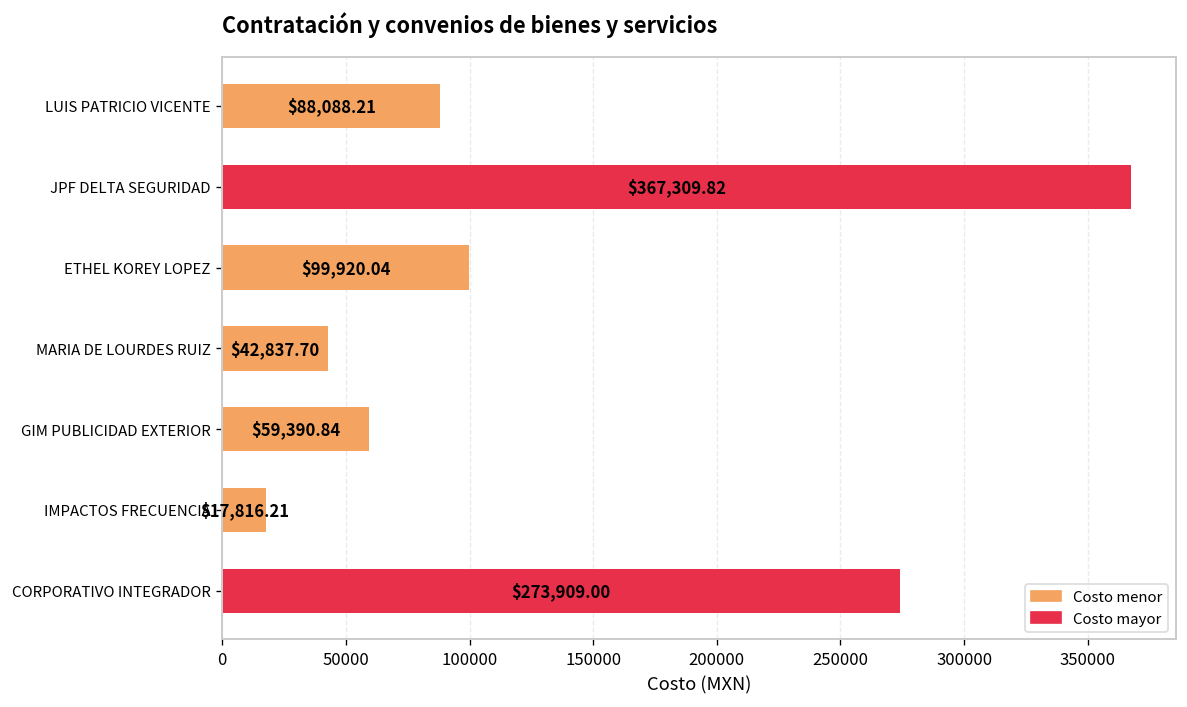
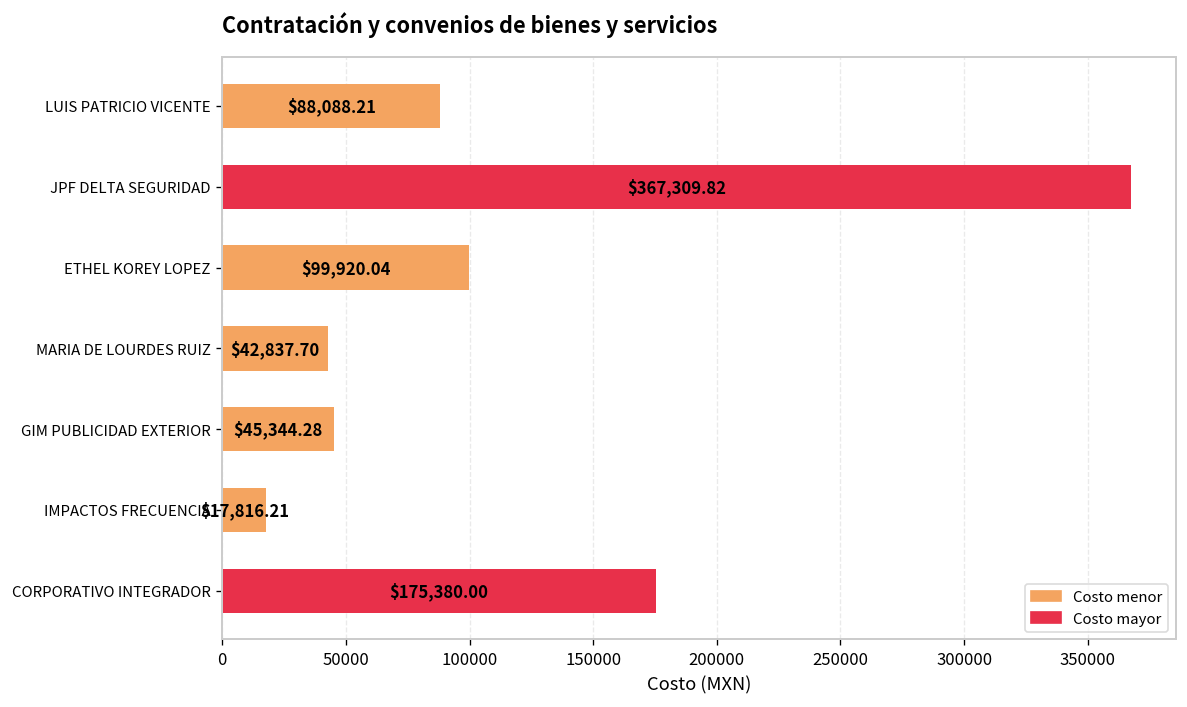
GIM PUBLICIDAD EXTERIOR: $59,390.84 -> $45,344.28
CORPORATIVO INTEGRADOR: $273,909.00 -> $175,380.00
